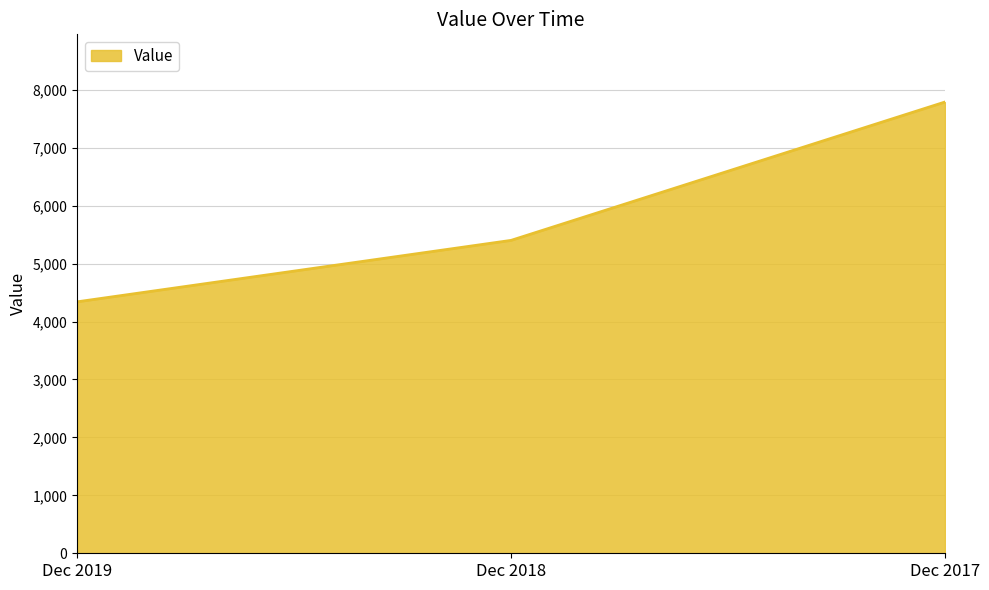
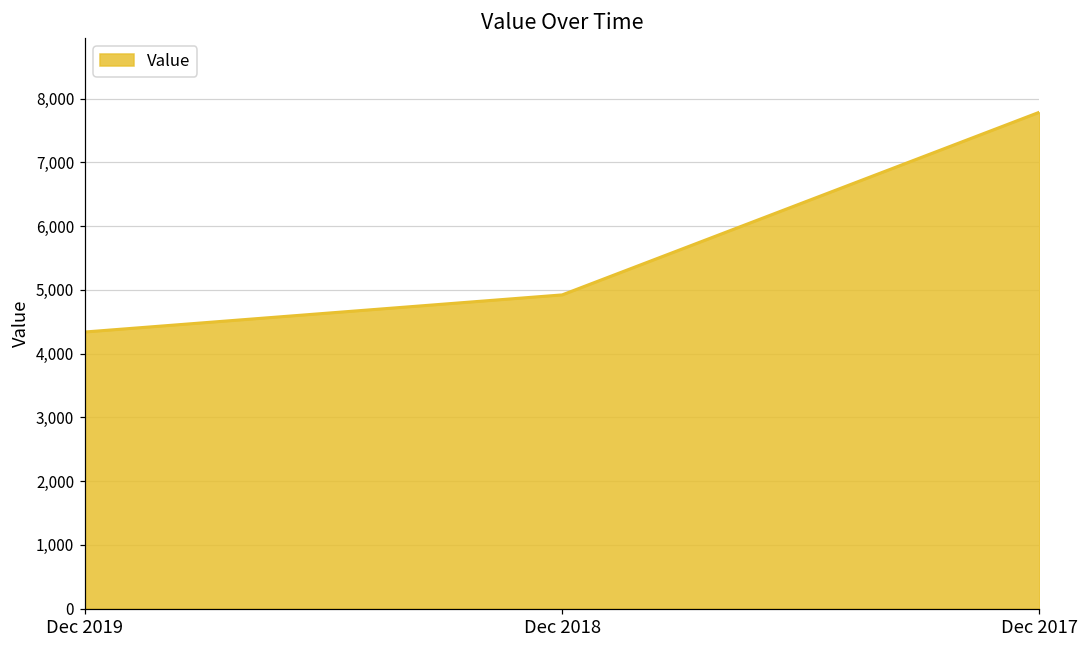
Dec 2018: 5,400 -> 4,900
